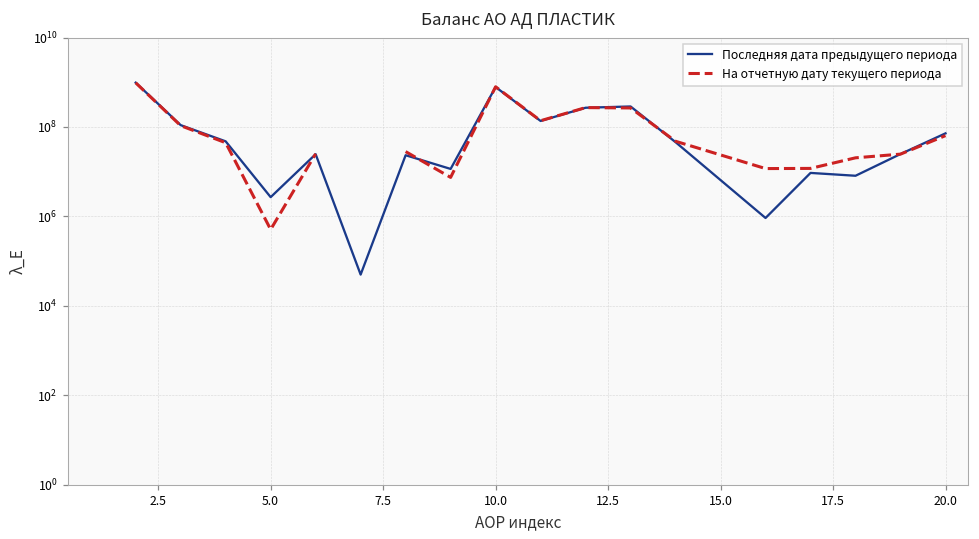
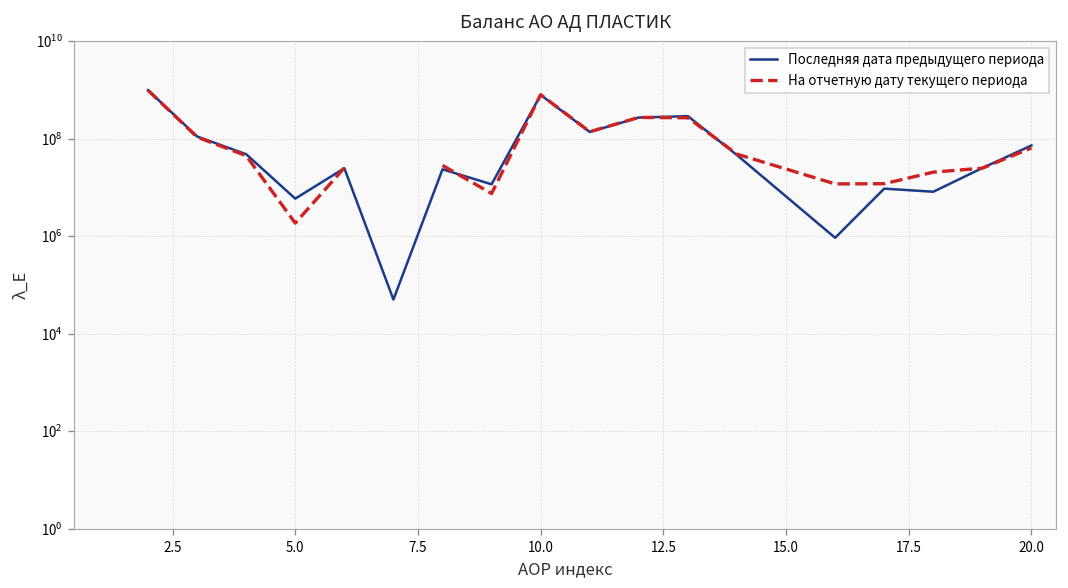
Последняя дата предыдущего периода, 5.0: 3000000 -> 6000000
На отчетную дату текущего периода, 5.0: 500000 -> 2000000
